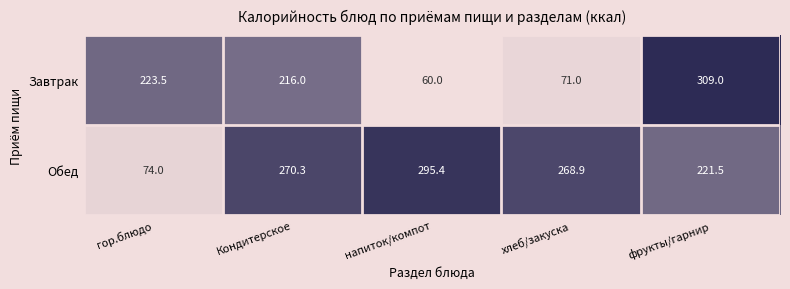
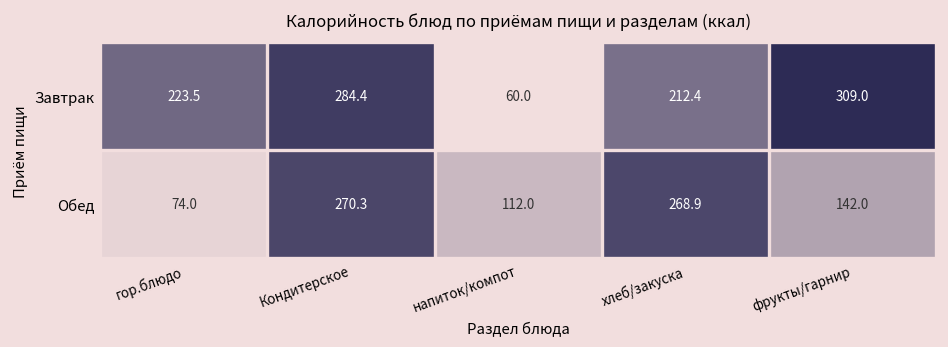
Завтрак, Кондитерское: 216.0 -> 284.4
Завтрак, хлеб/закуска: 71.0 -> 212.4
Обед, напиток/компот: 295.4 -> 112.0
Обед, фрукты/гарнир: 221.5 -> 142.0
